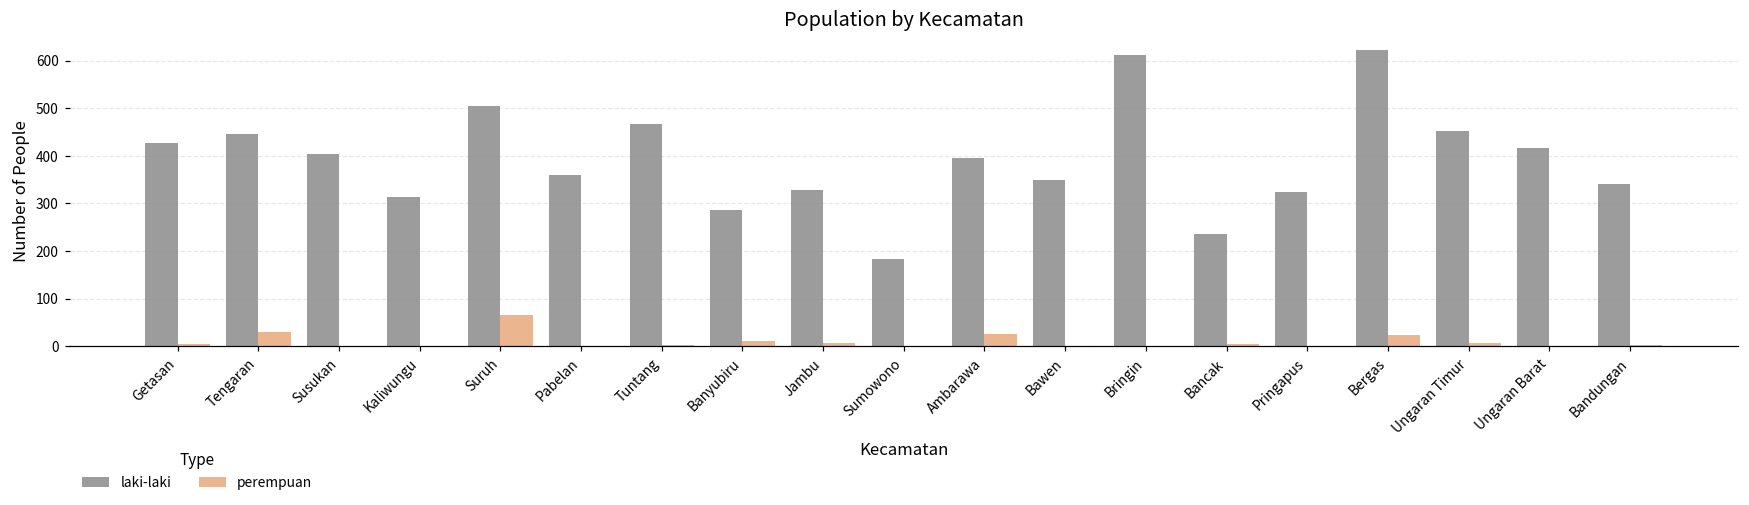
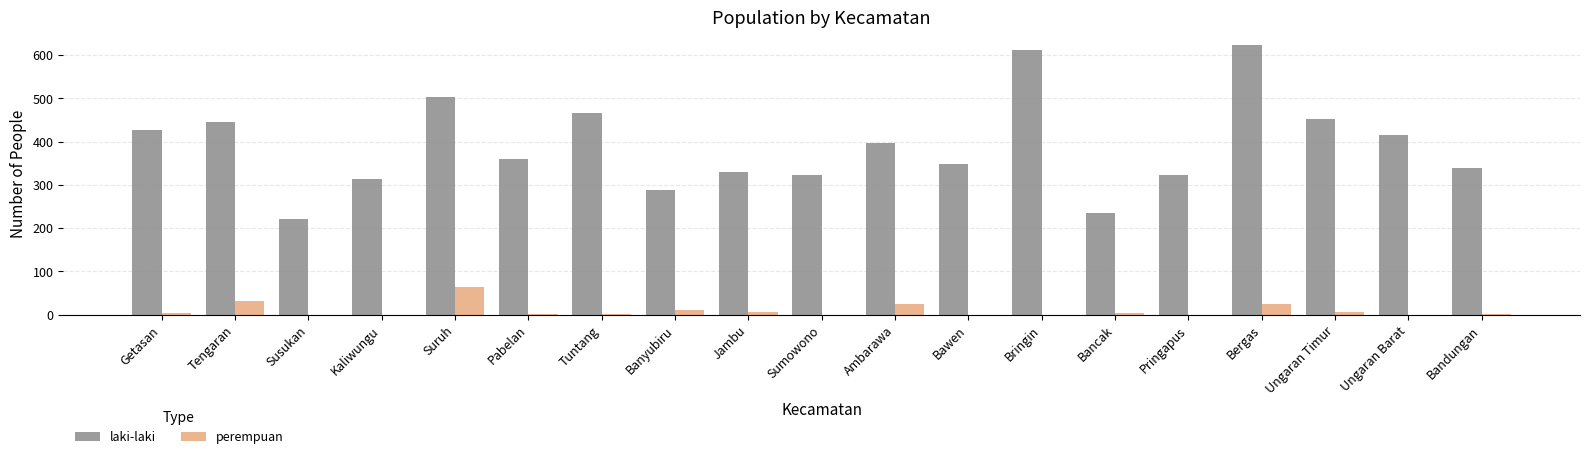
laki-laki, Susukan: 400 -> 220
laki-laki, Sumowono: 180 -> 320
